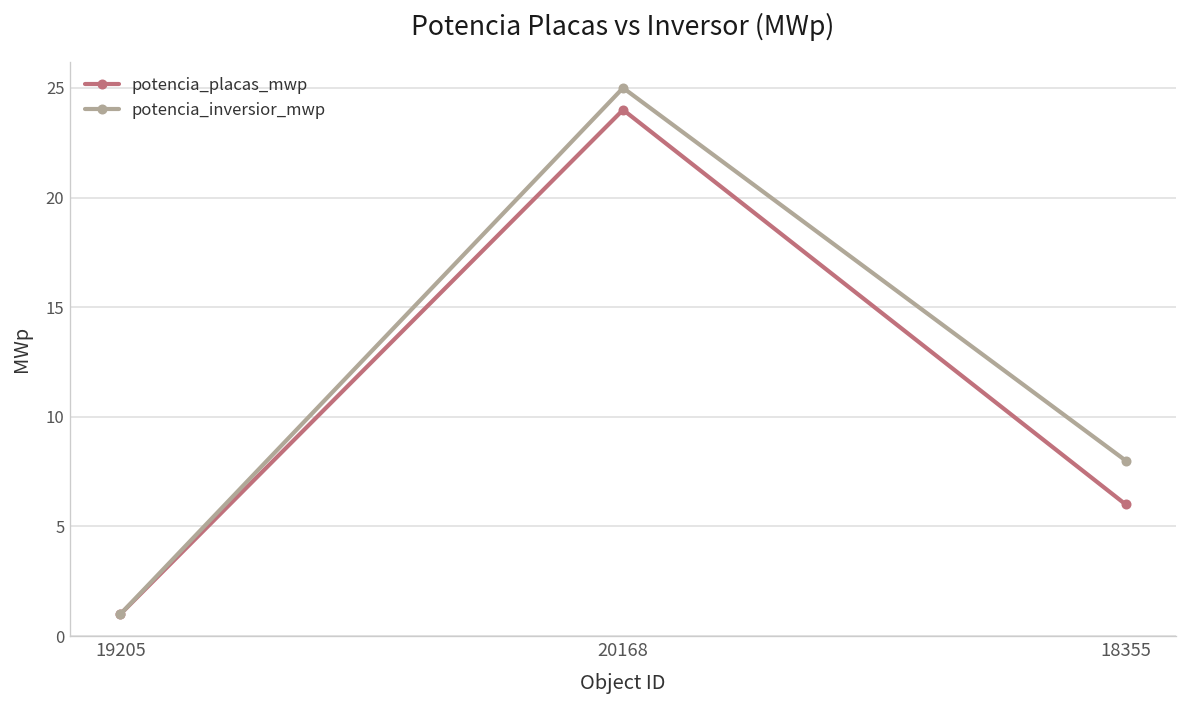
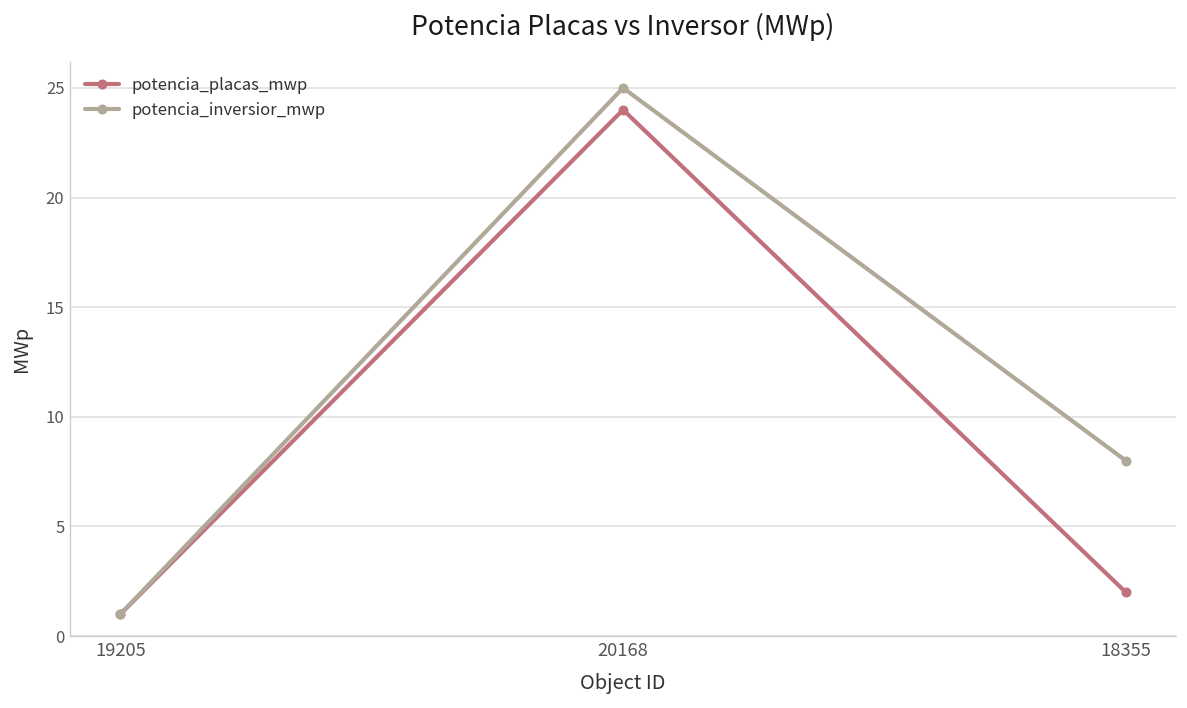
potencia_placas_mwp, 18355: 6 -> 2
